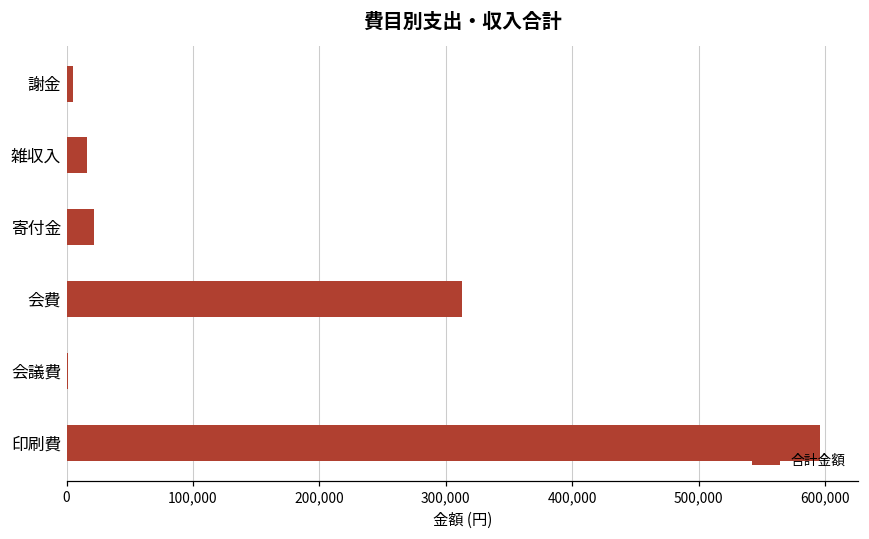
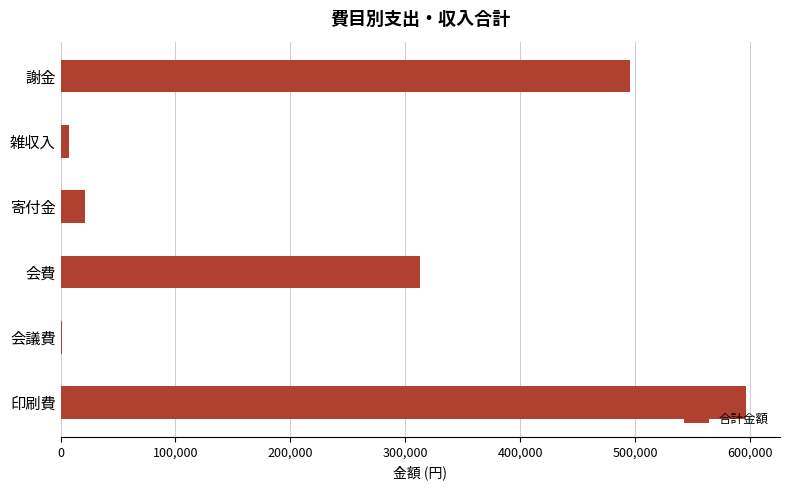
謝金: 5,000 -> 496,000
雑収入: 16,000 -> 7,000
